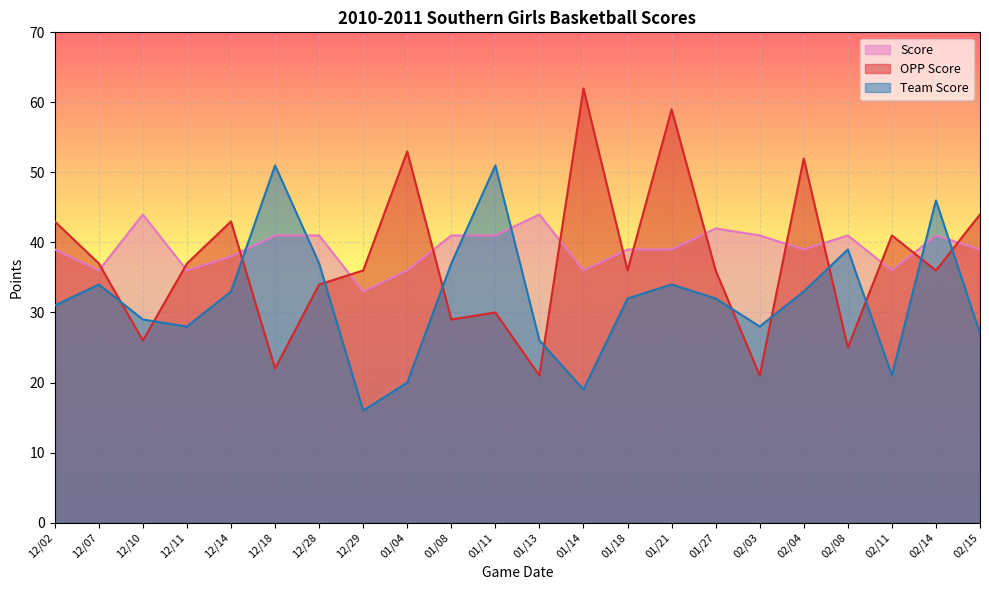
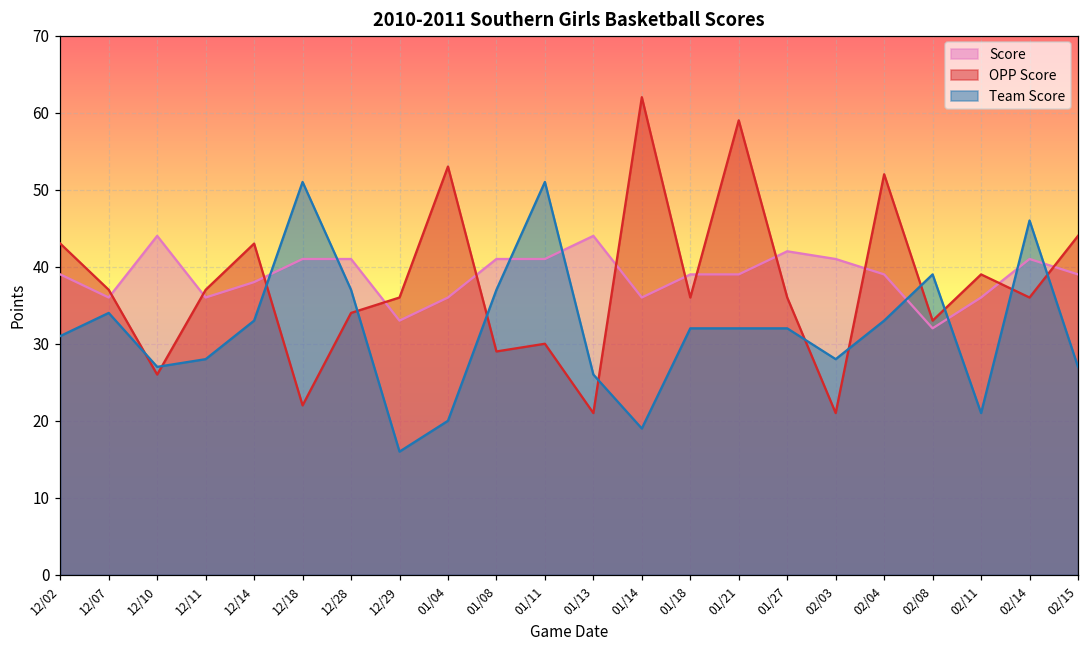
Team Score, 12/10: 29 -> 27
Team Score, 01/21: 34 -> 32
Score, 02/08: 41 -> 32
OPP Score, 02/08: 25 -> 33
OPP Score, 02/11: 41 -> 39
